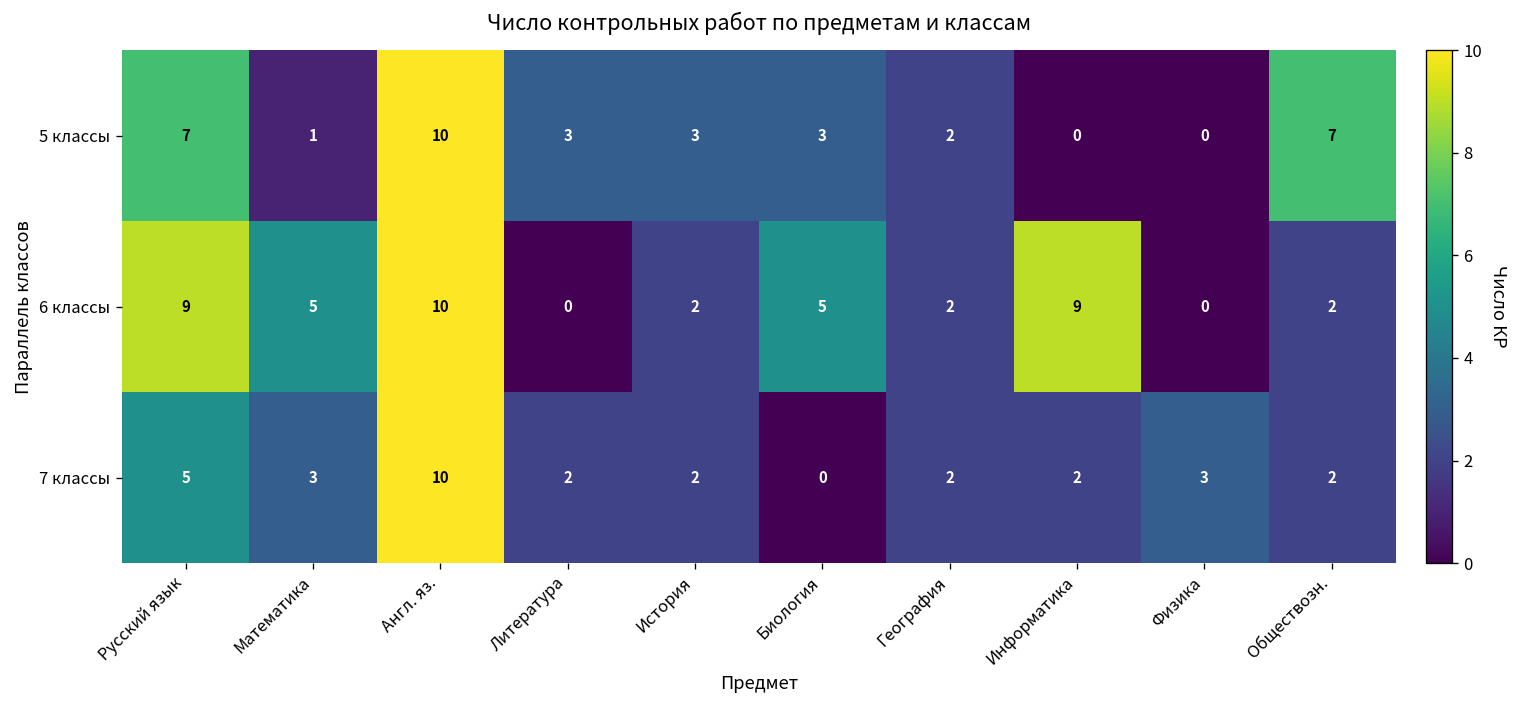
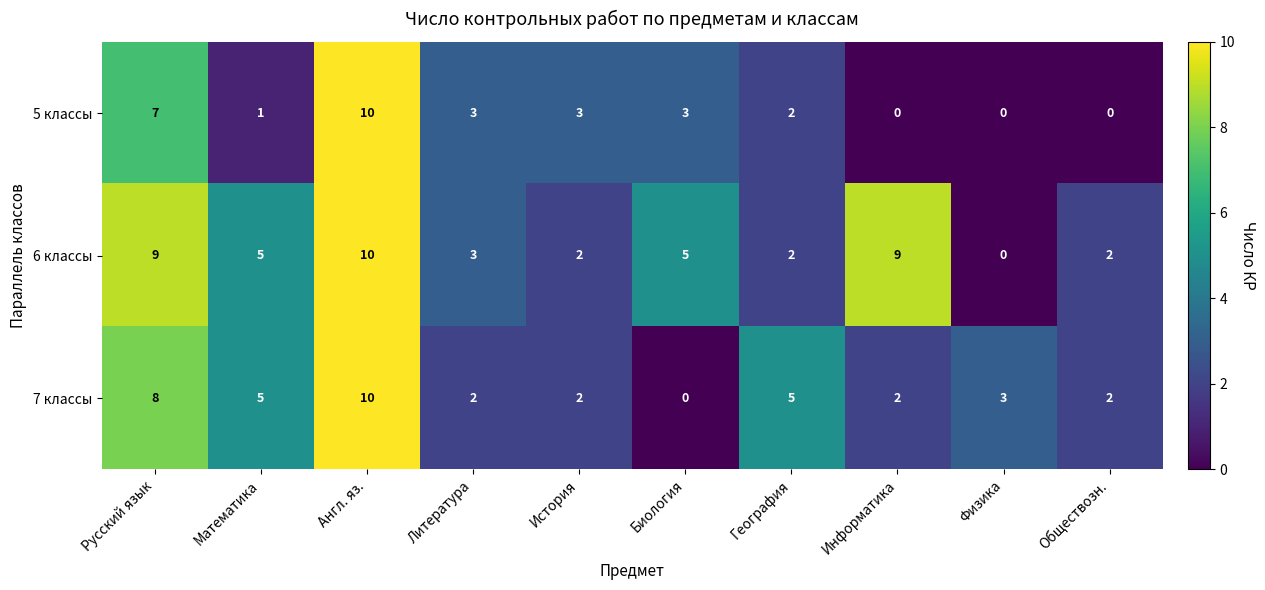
5 классы, Обществозн.: 7 -> 0
6 классы, Литература: 0 -> 3
7 классы, Русский язык: 5 -> 8
7 классы, Математика: 3 -> 5
7 классы, География: 2 -> 5
